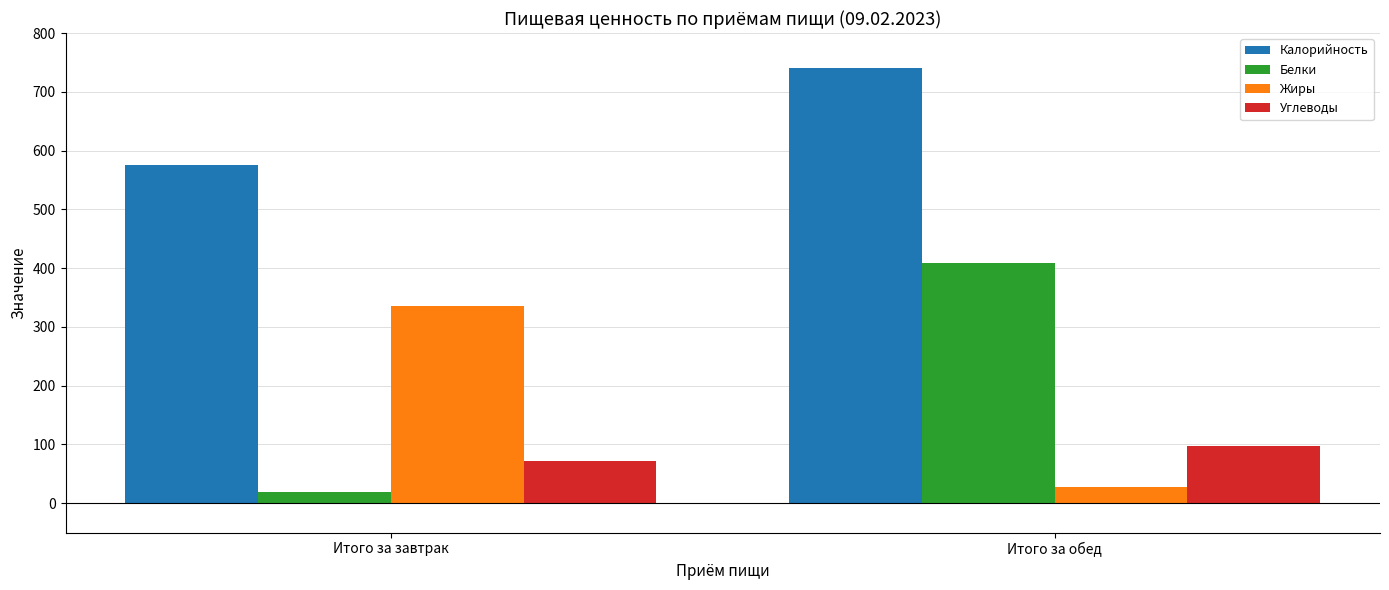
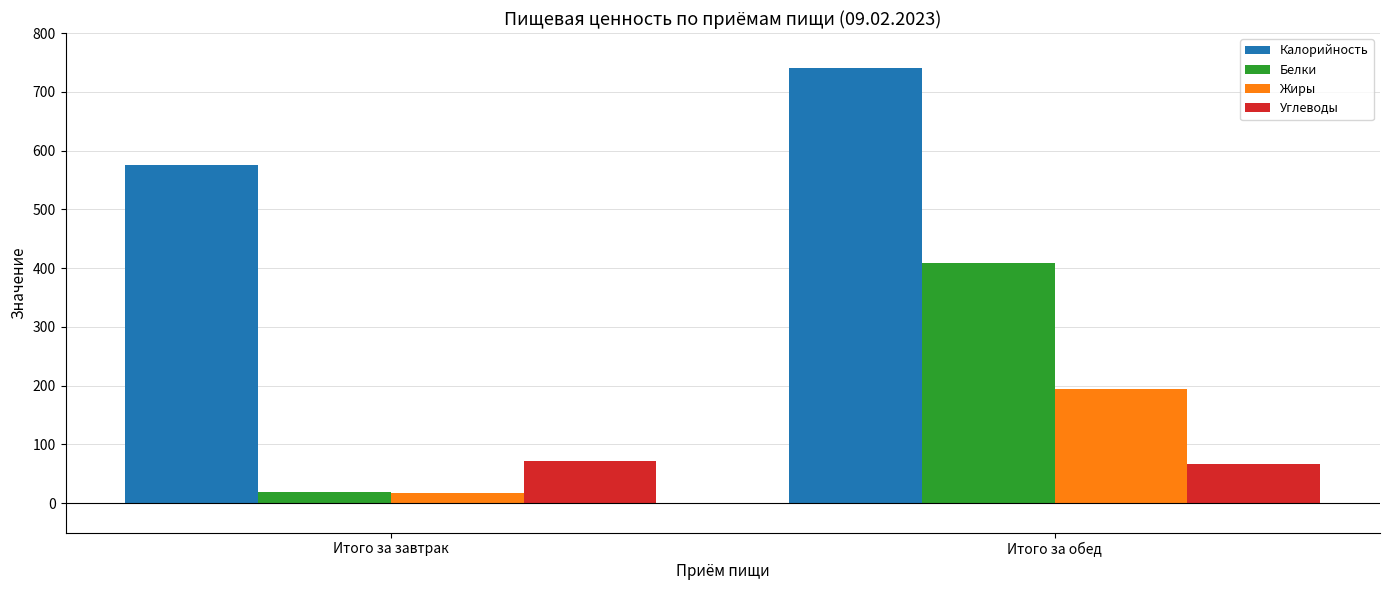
Жиры, Итого за завтрак: 340 -> 20
Жиры, Итого за обед: 30 -> 190
Углеводы, Итого за обед: 100 -> 70
